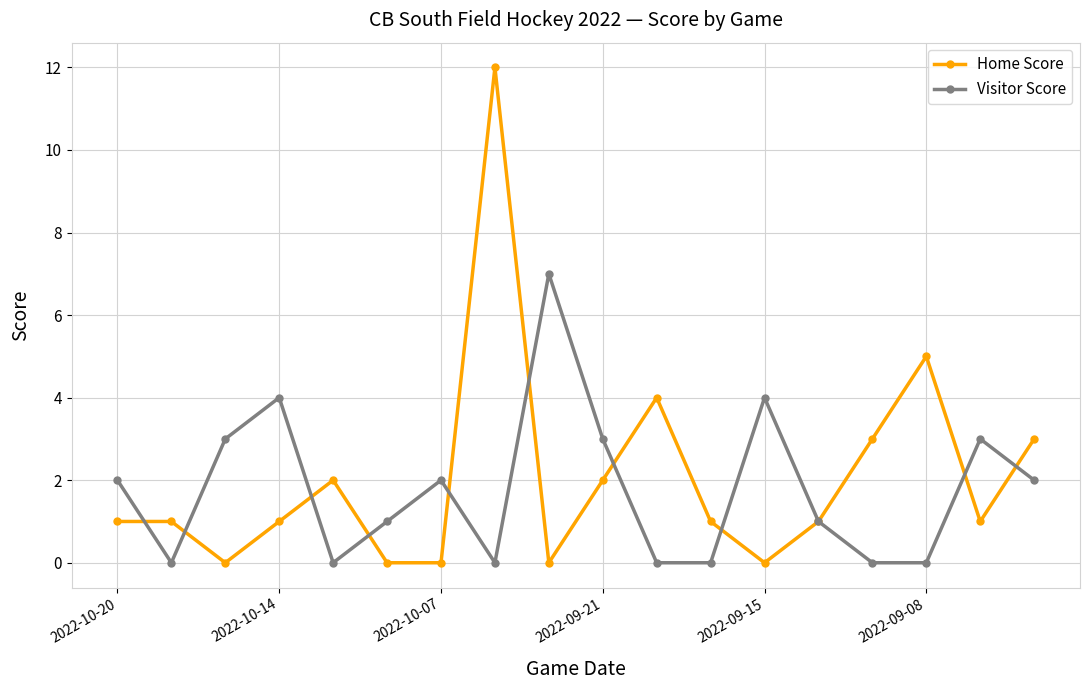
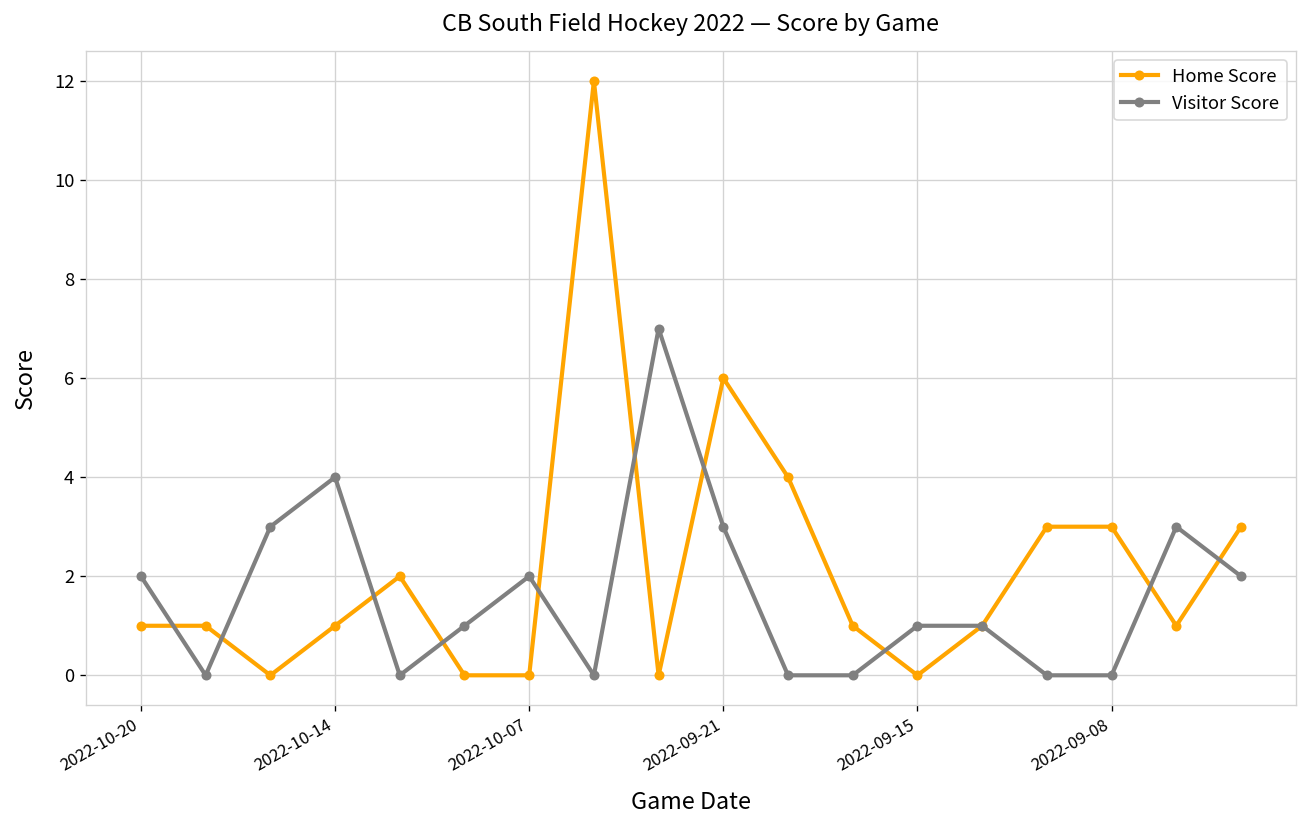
Home Score, 2022-09-21: 2 -> 6
Visitor Score, 2022-09-15: 4 -> 1
Home Score, 2022-09-08: 5 -> 3
